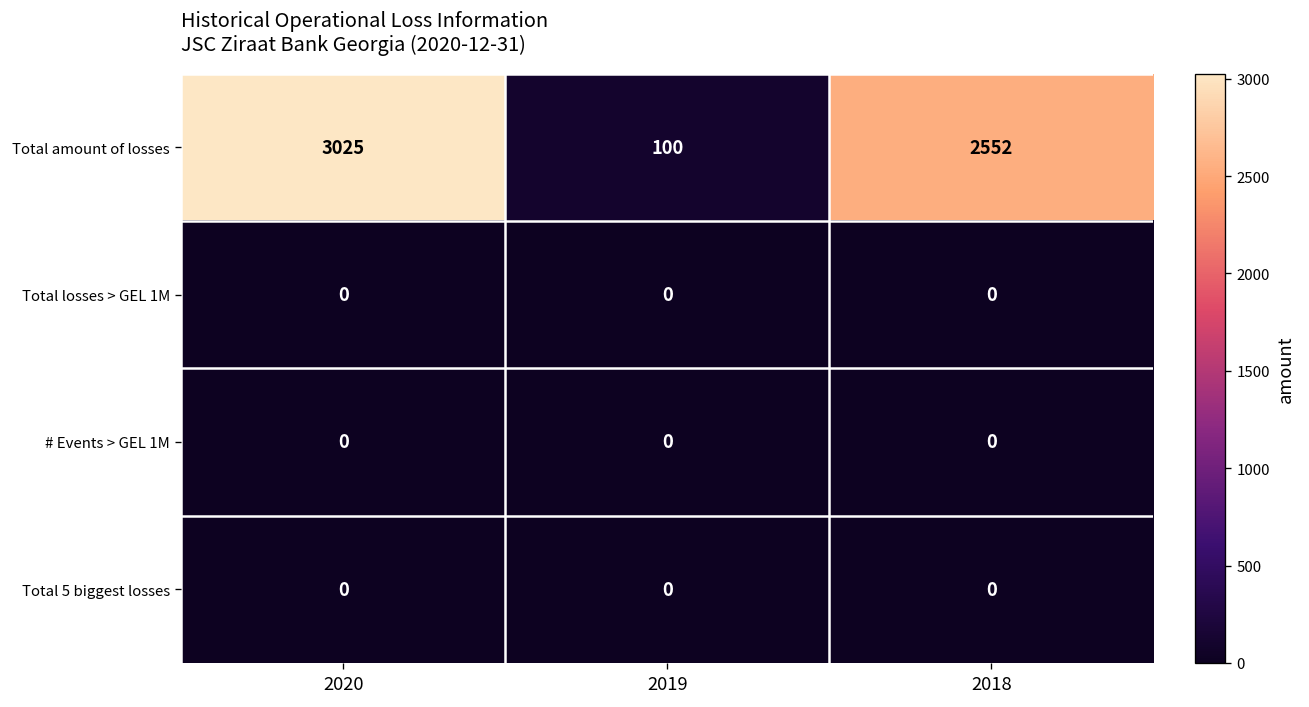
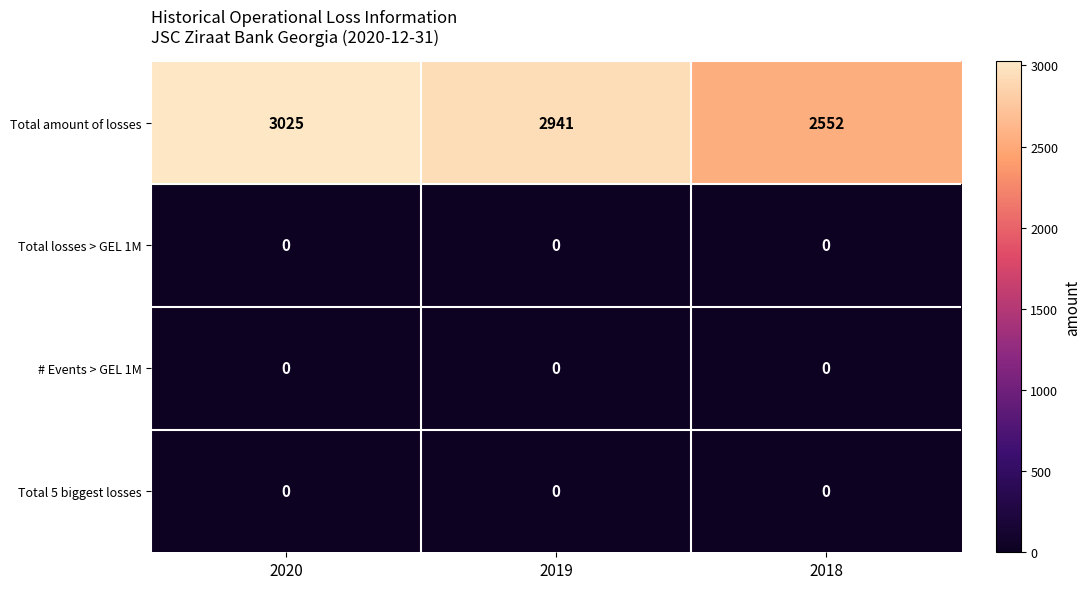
Total amount of losses, 2019: 100 -> 2941
